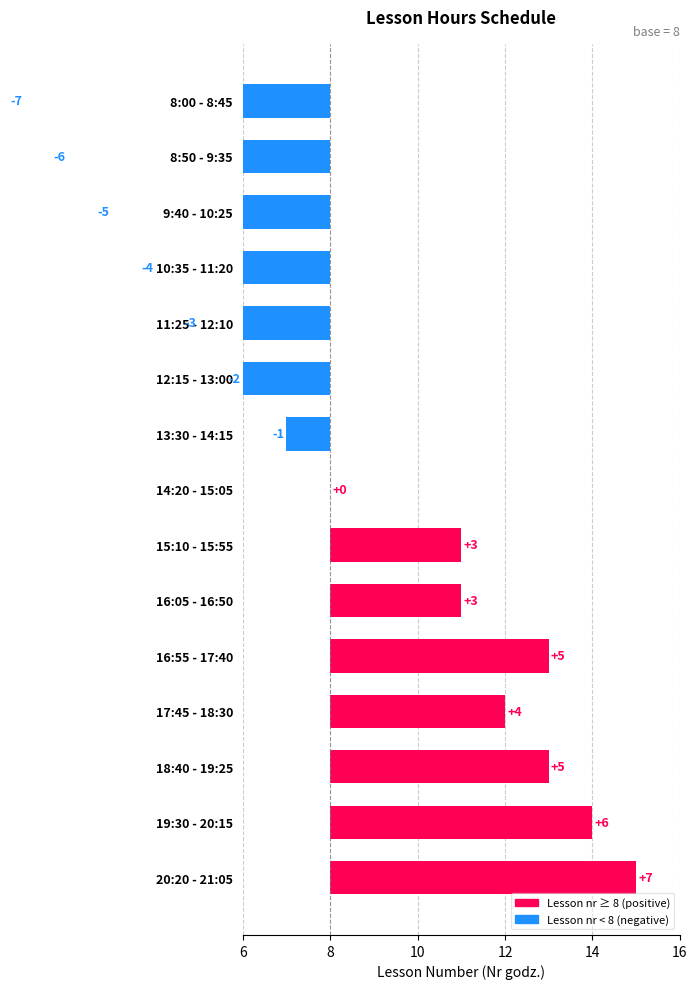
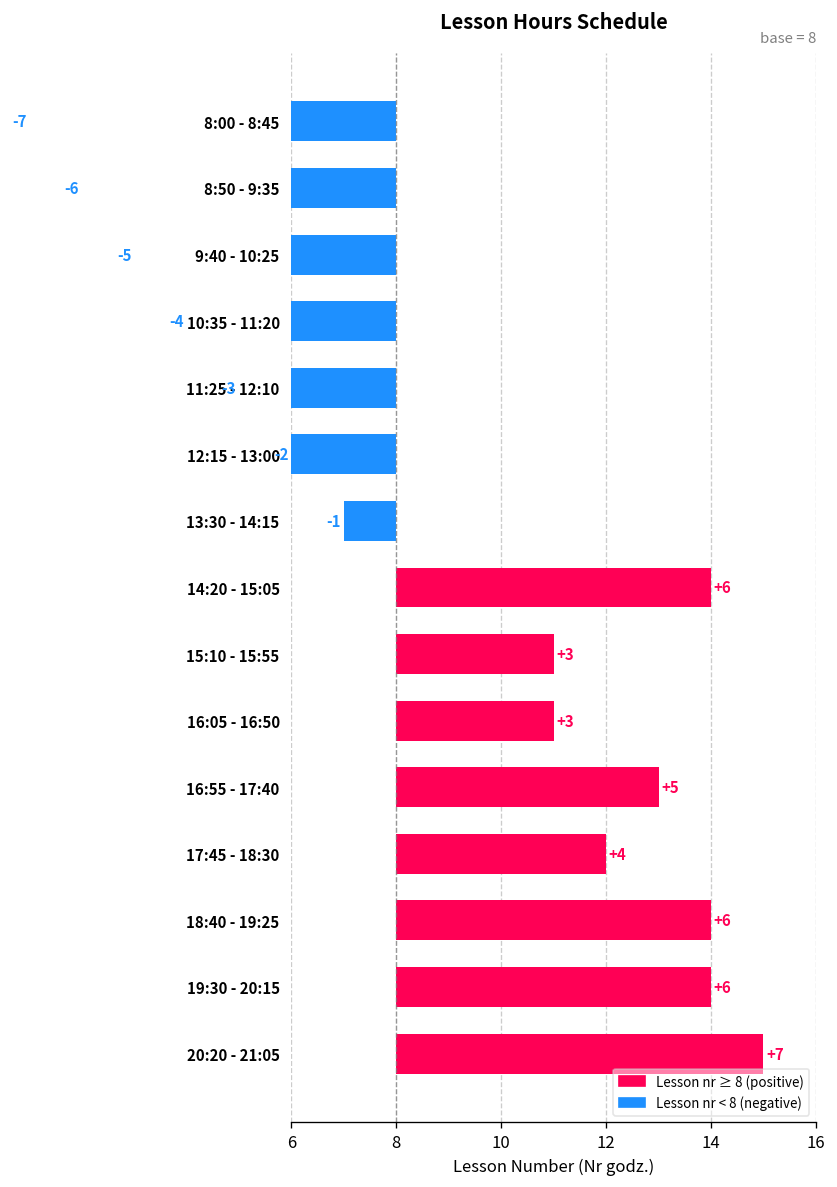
14:20 - 15:05: +0 -> +6
18:40 - 19:25: +5 -> +6
